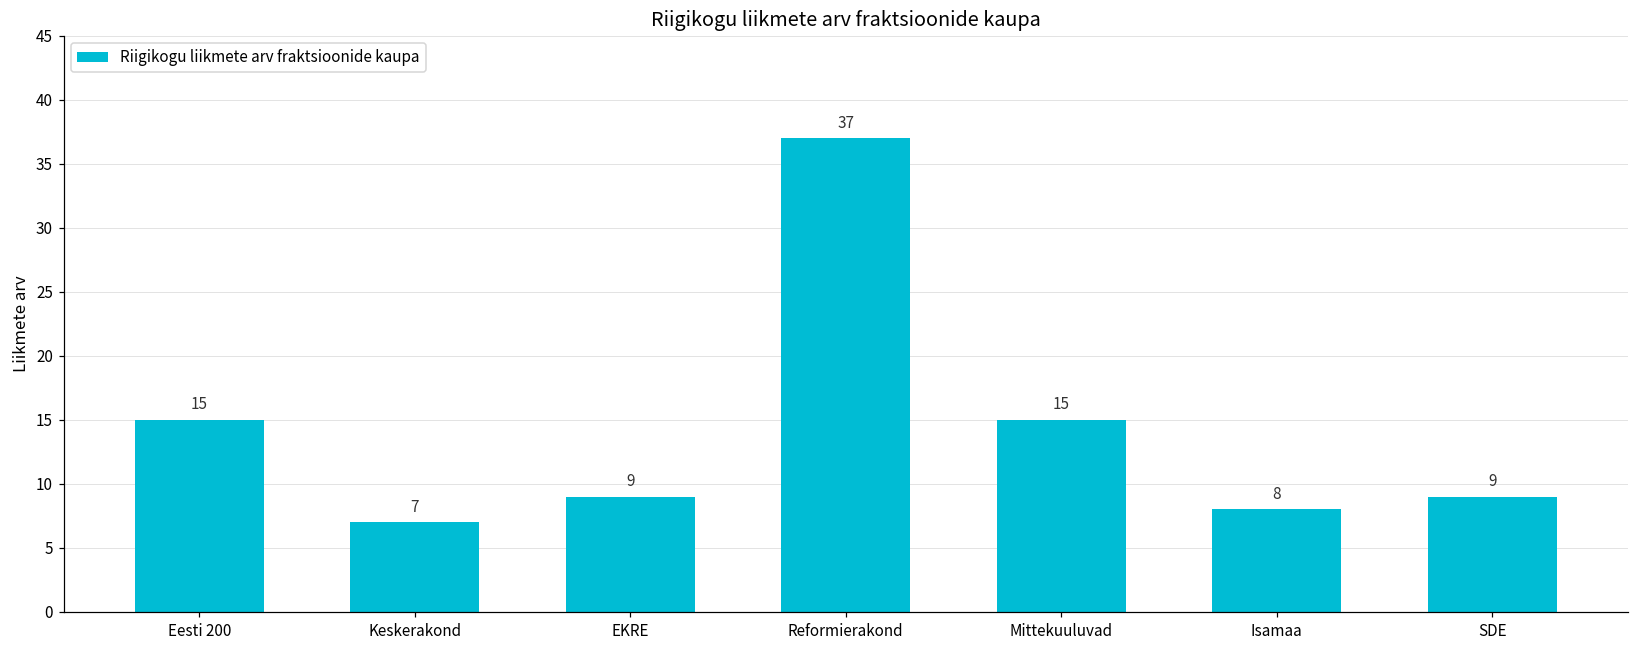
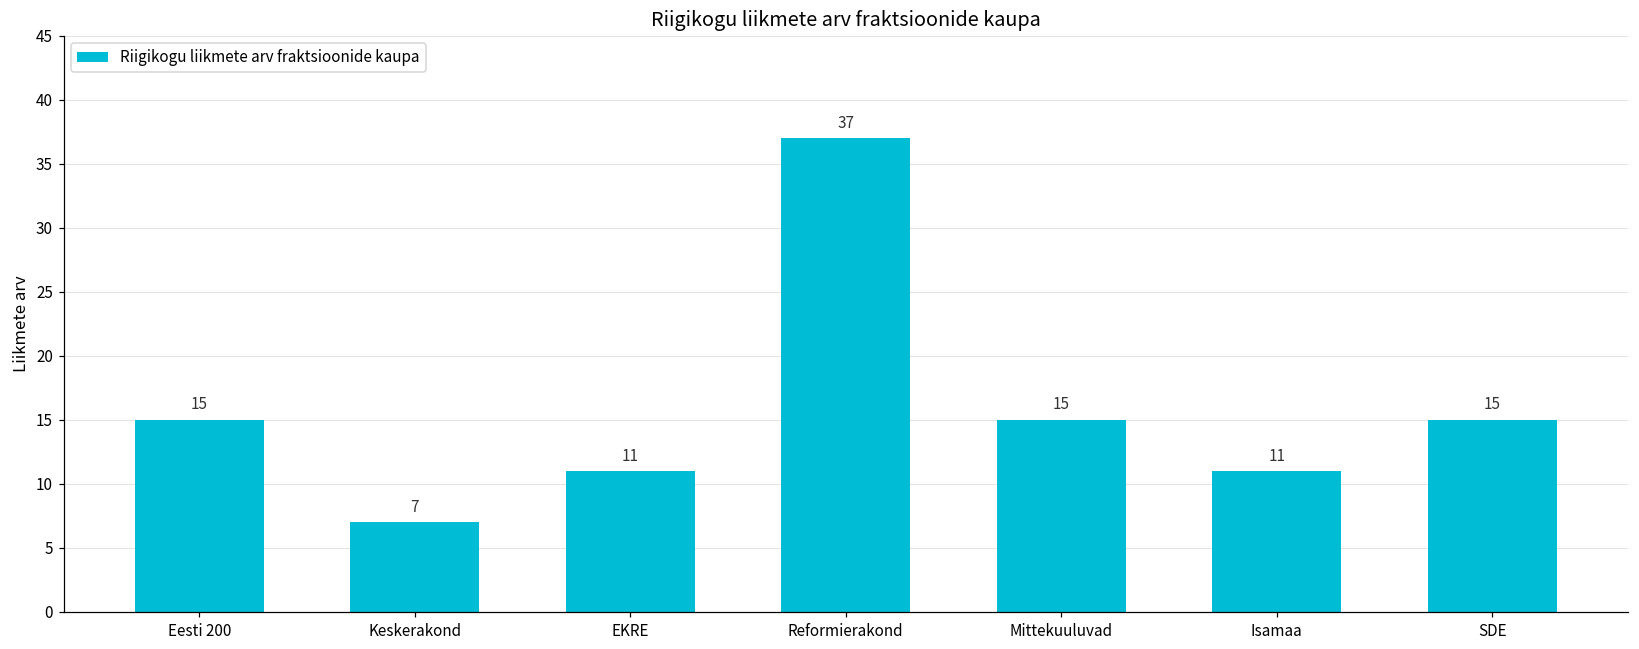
EKRE: 9 -> 11
Isamaa: 8 -> 11
SDE: 9 -> 15
